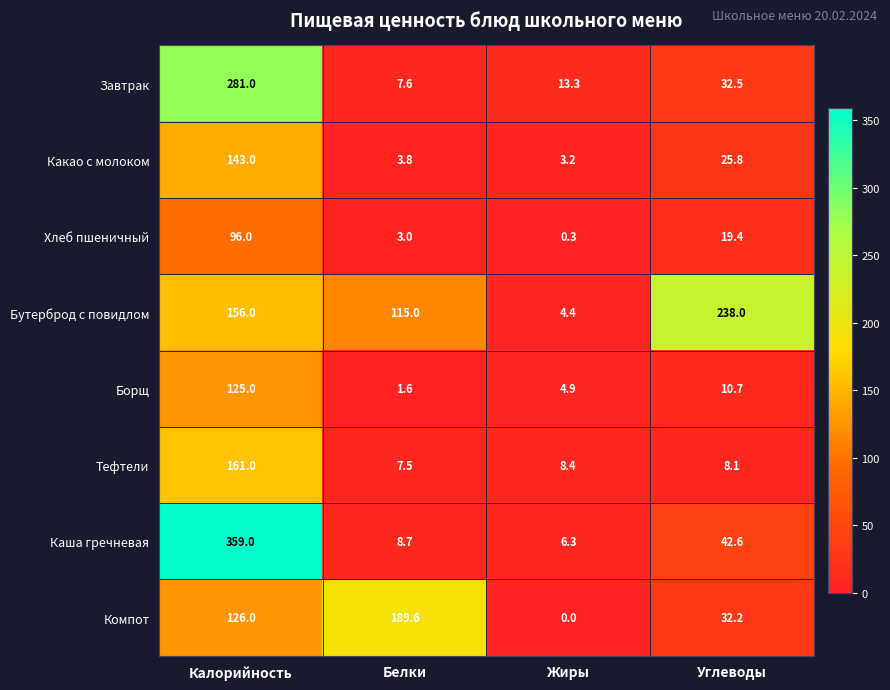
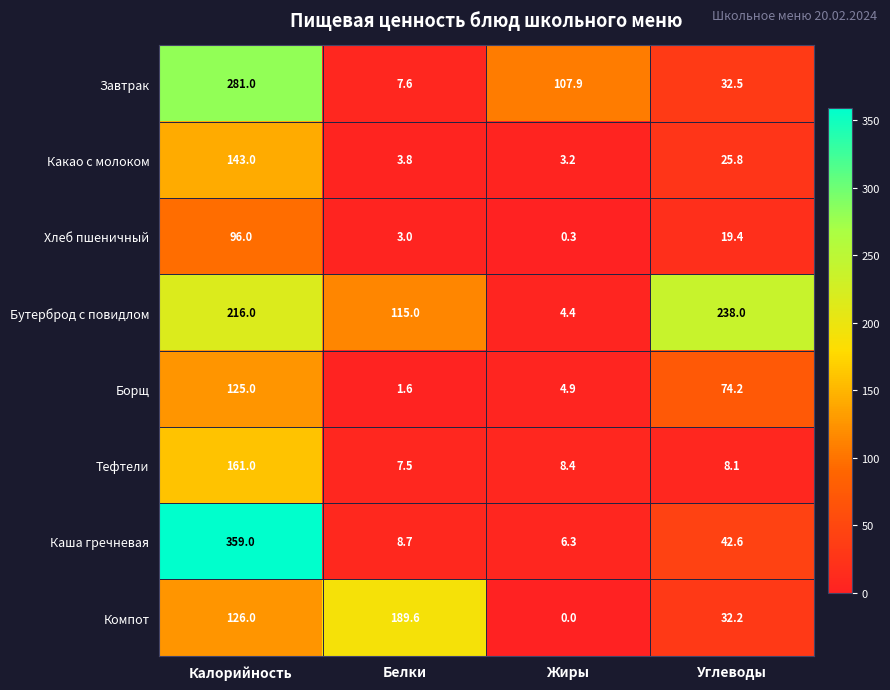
Завтрак, Жиры: 13.3 -> 107.9
Бутерброд с повидлом, Калорийность: 156.0 -> 216.0
Борщ, Углеводы: 10.7 -> 74.2
